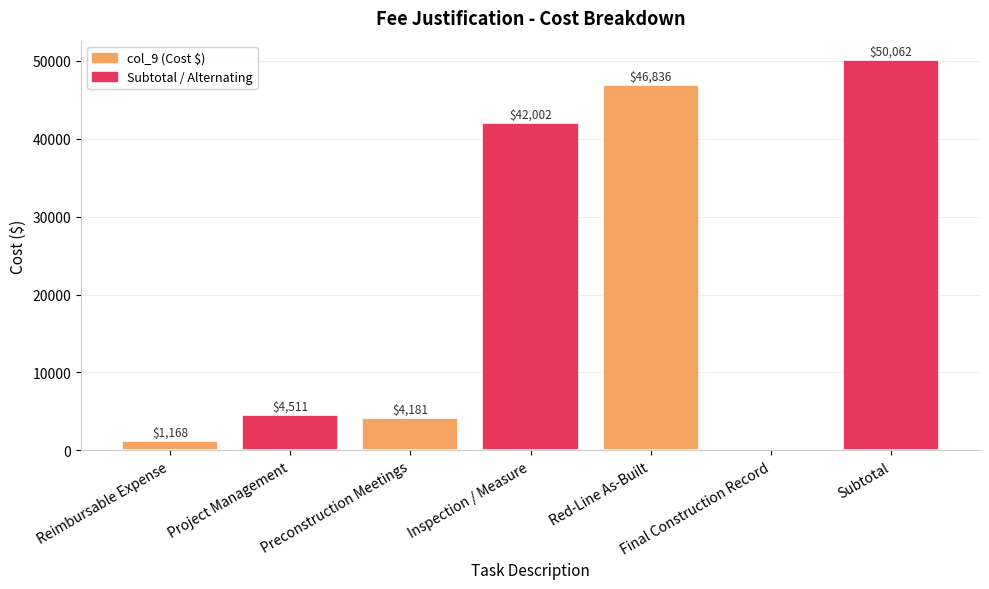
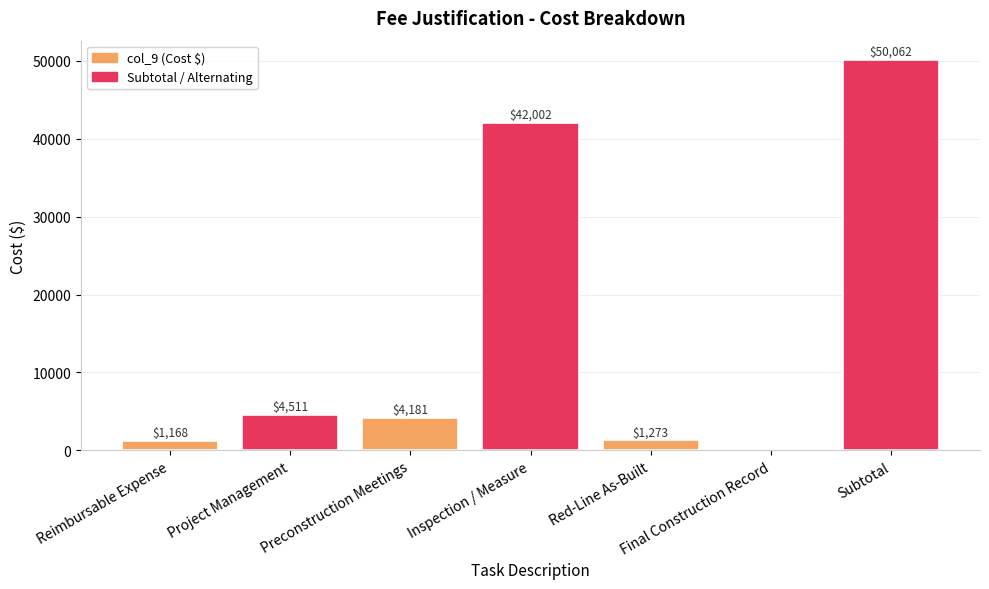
Red-Line As-Built: $46,836 -> $1,273
